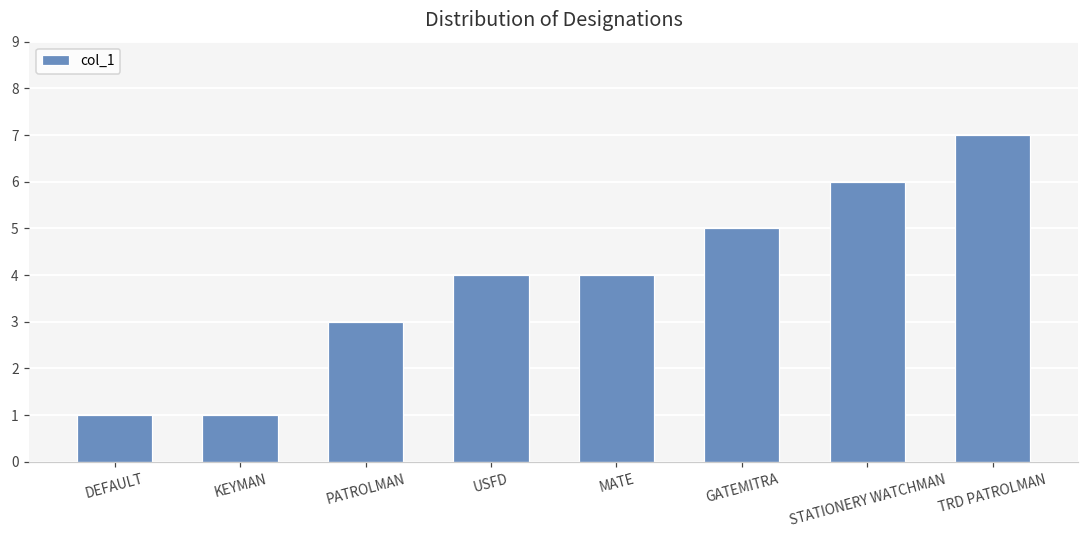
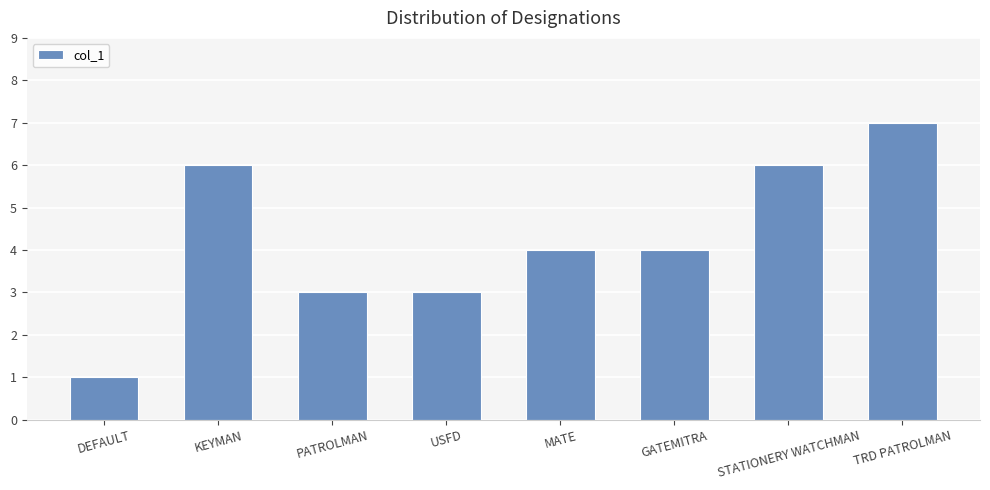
KEYMAN: 1 -> 6
USFD: 4 -> 3
GATEMITRA: 5 -> 4
